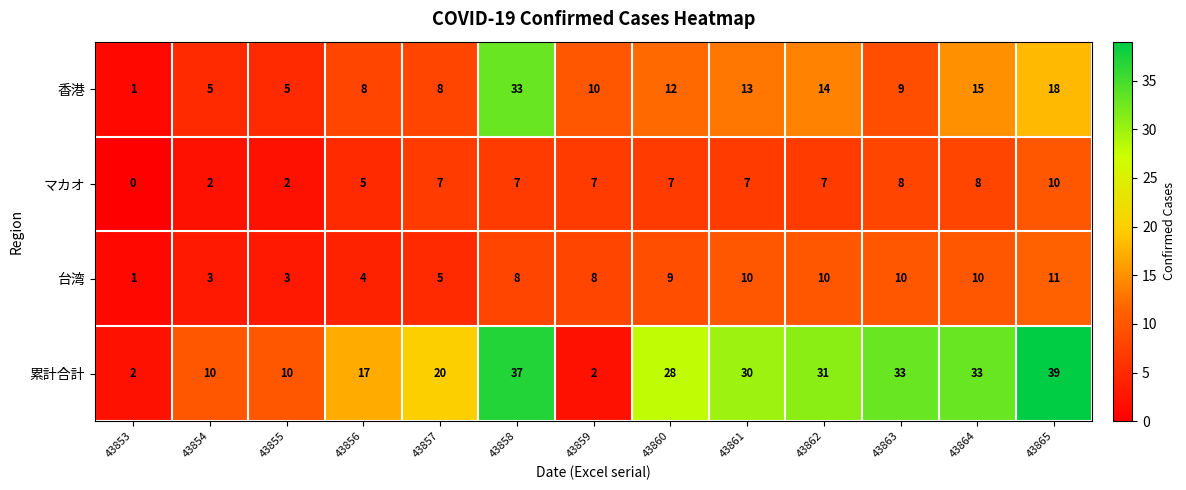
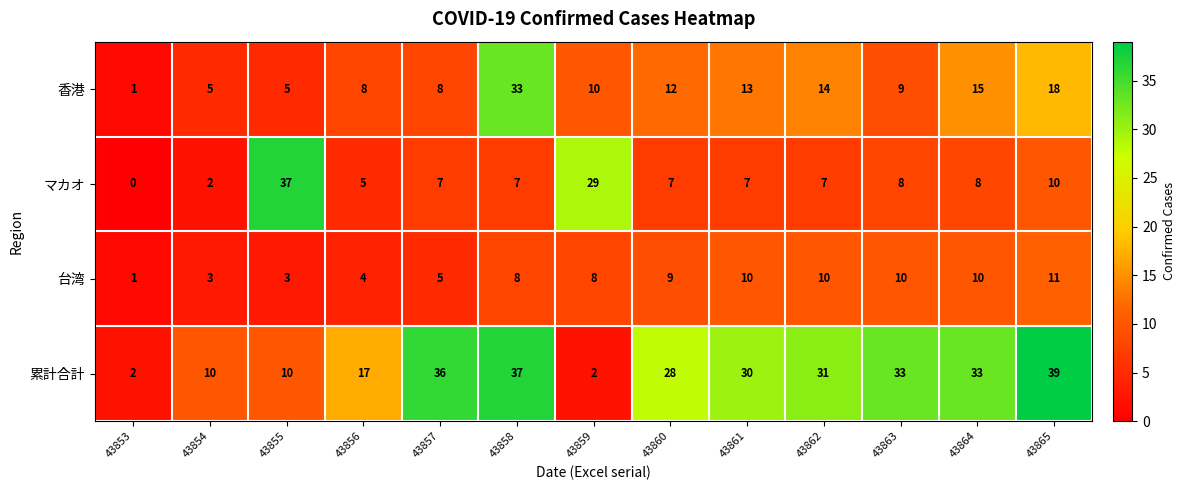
マカオ, 43855: 2 -> 37
マカオ, 43859: 7 -> 29
累計合計, 43857: 20 -> 36
